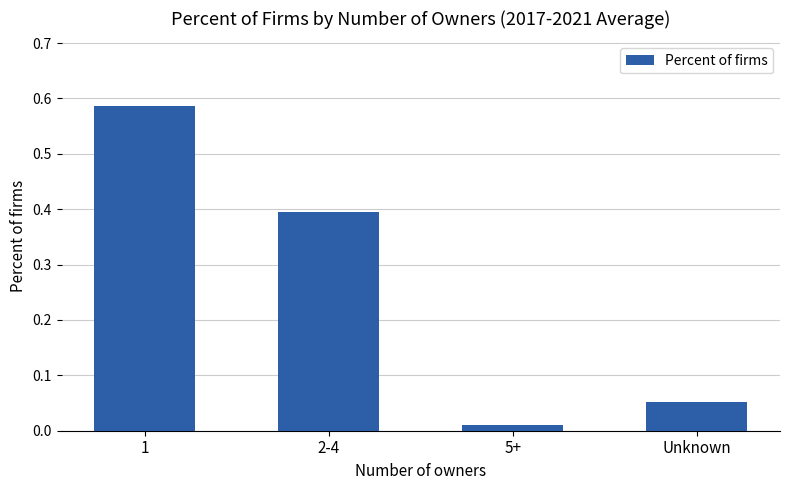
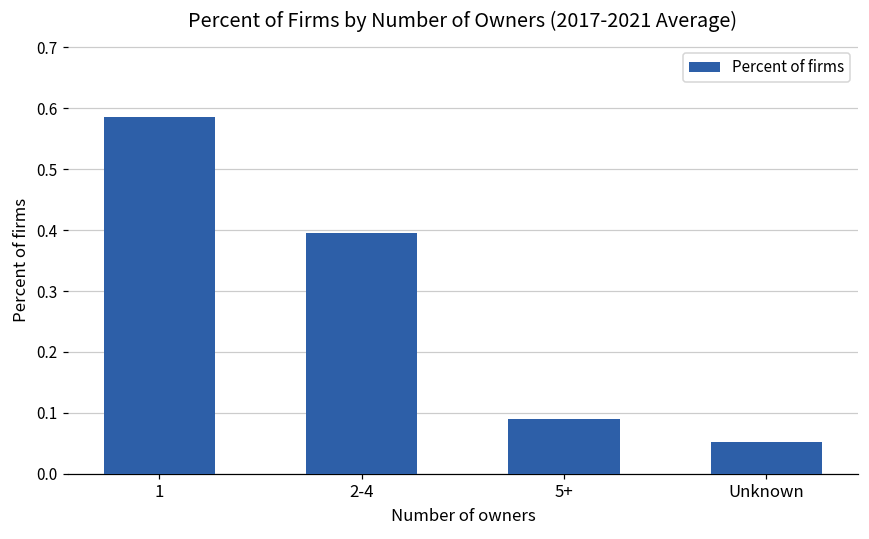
5+: 0.01 -> 0.09
